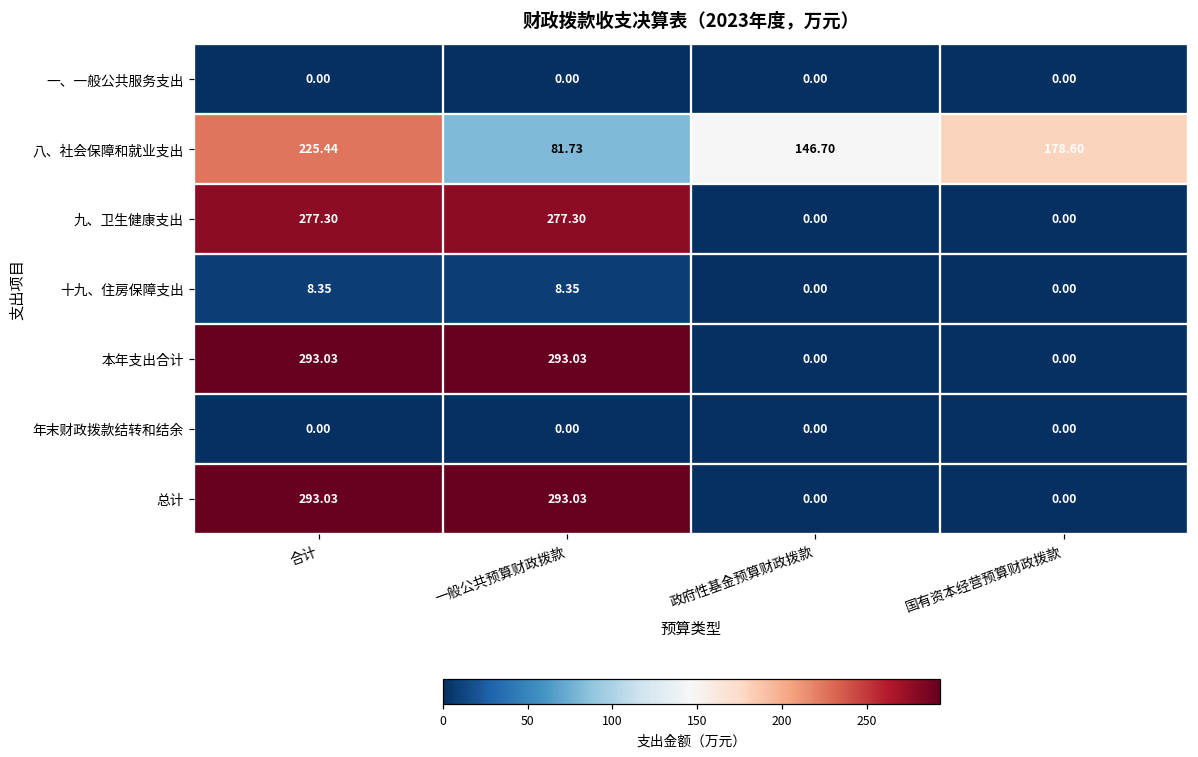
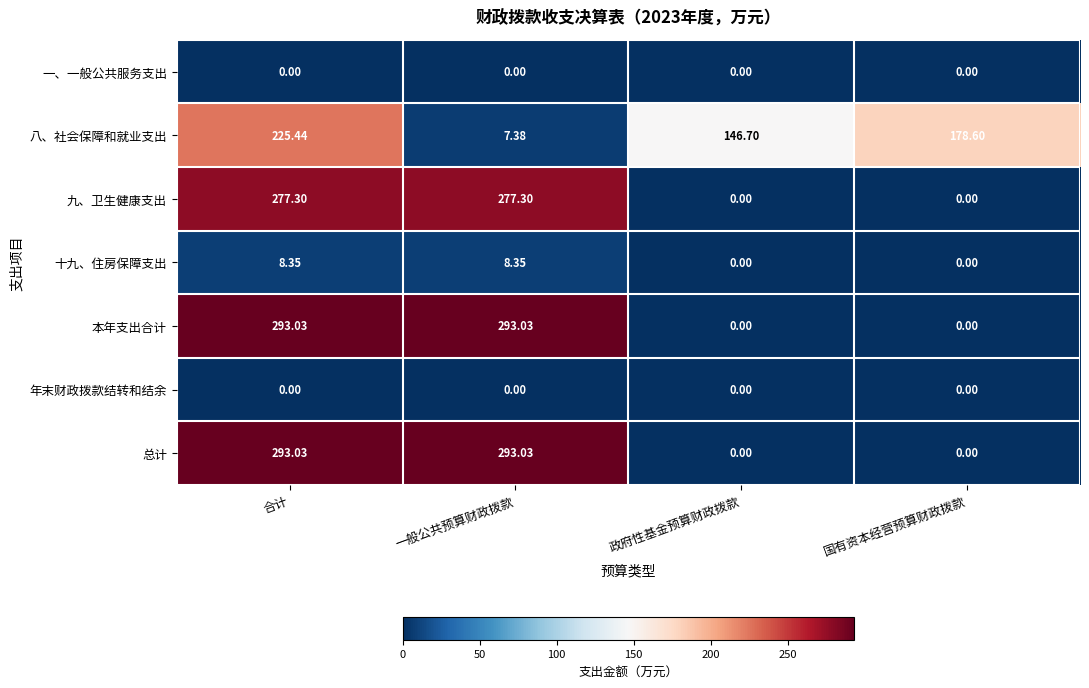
八、社会保障和就业支出, 一般公共预算财政拨款: 81.73 -> 7.38
